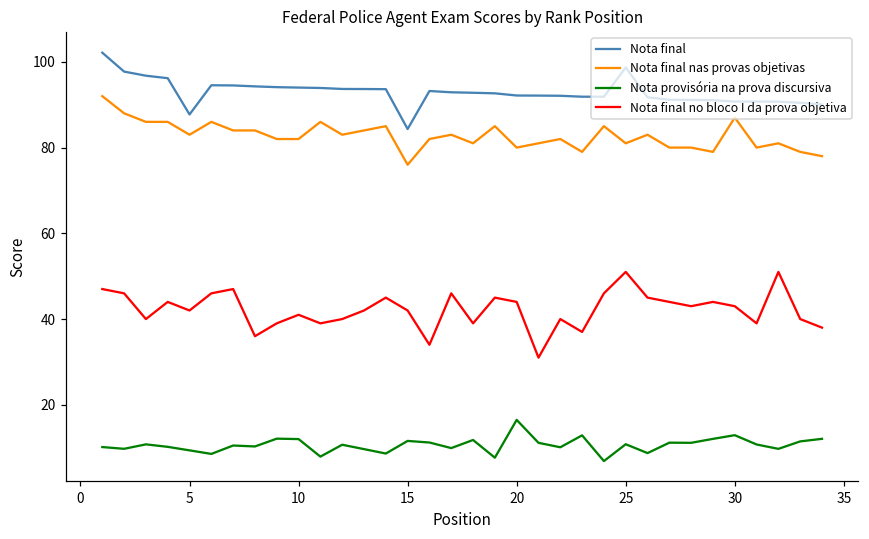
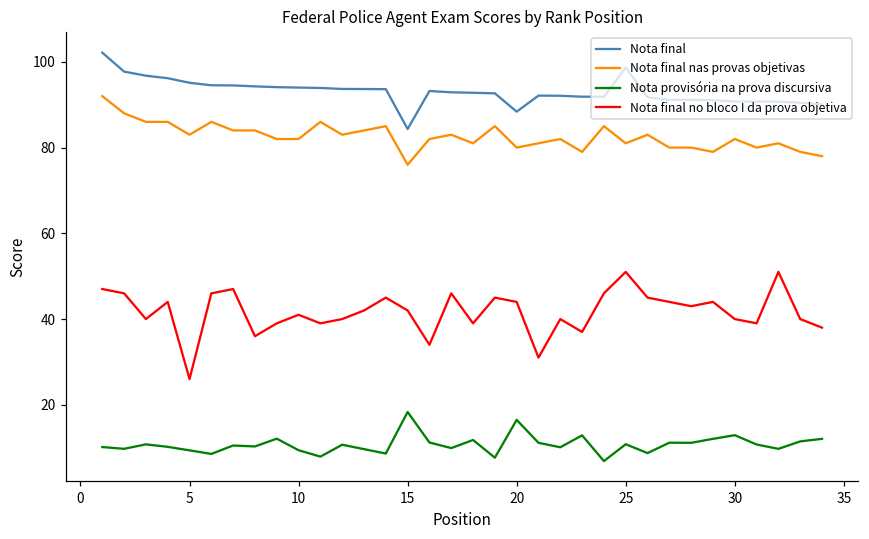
Nota final, 5: 88 -> 95
Nota final no bloco I da prova objetiva, 5: 42 -> 26
Nota provisória na prova discursiva, 10: 12 -> 9
Nota provisória na prova discursiva, 15: 12 -> 18
Nota final, 20: 92 -> 88
Nota final nas provas objetivas, 30: 87 -> 82
Nota final no bloco I da prova objetiva, 30: 43 -> 40
